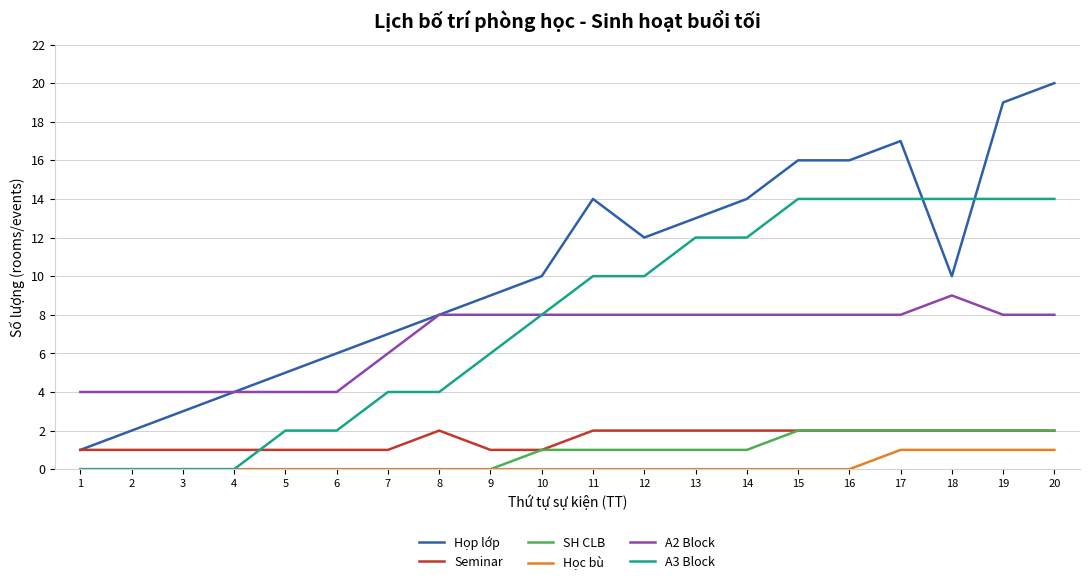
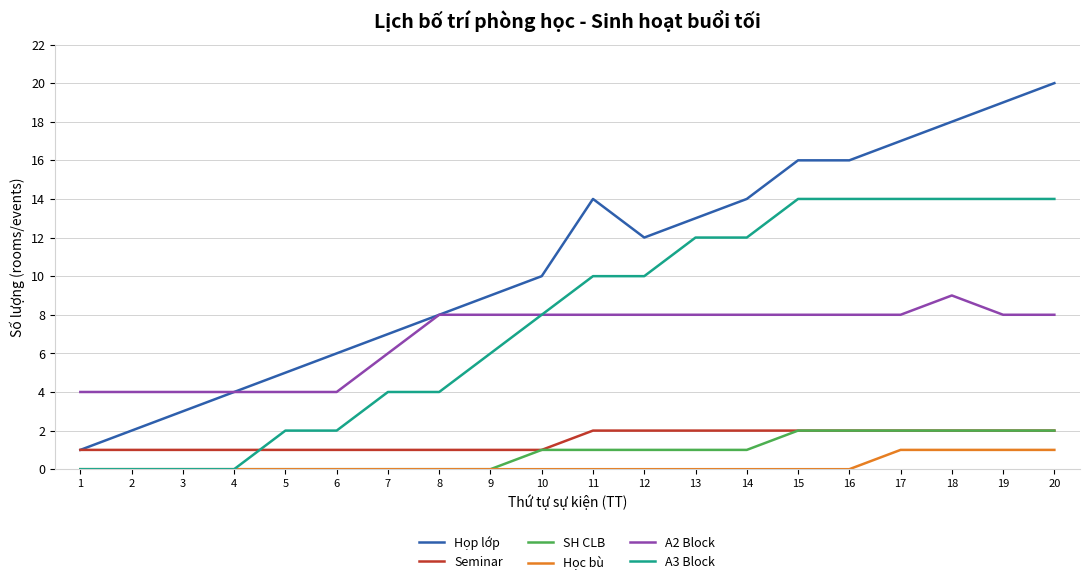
Seminar, 8: 2 -> 1
Họp lớp, 18: 10 -> 18
